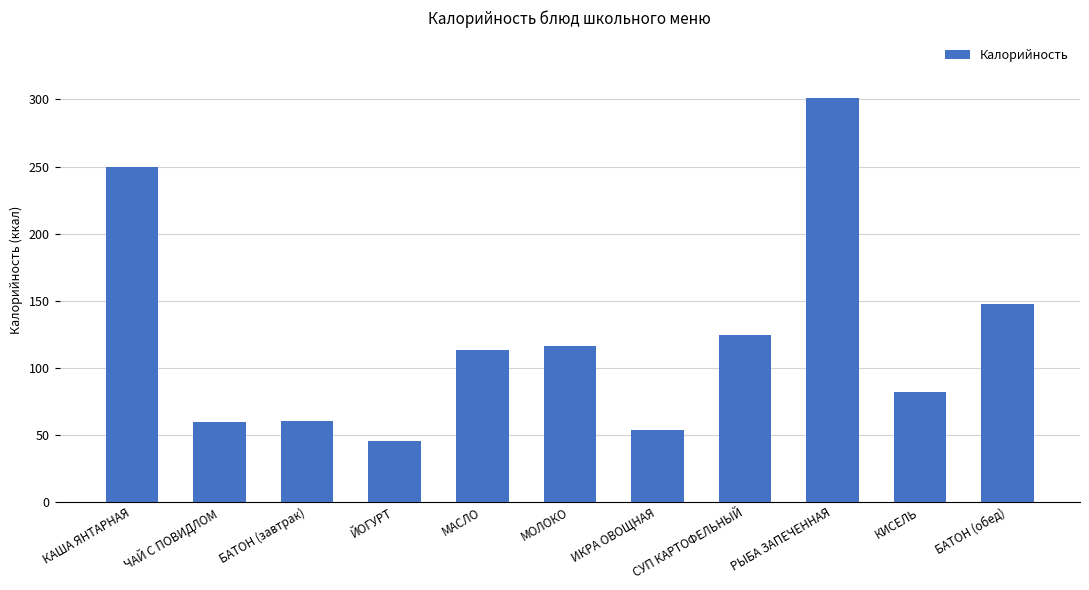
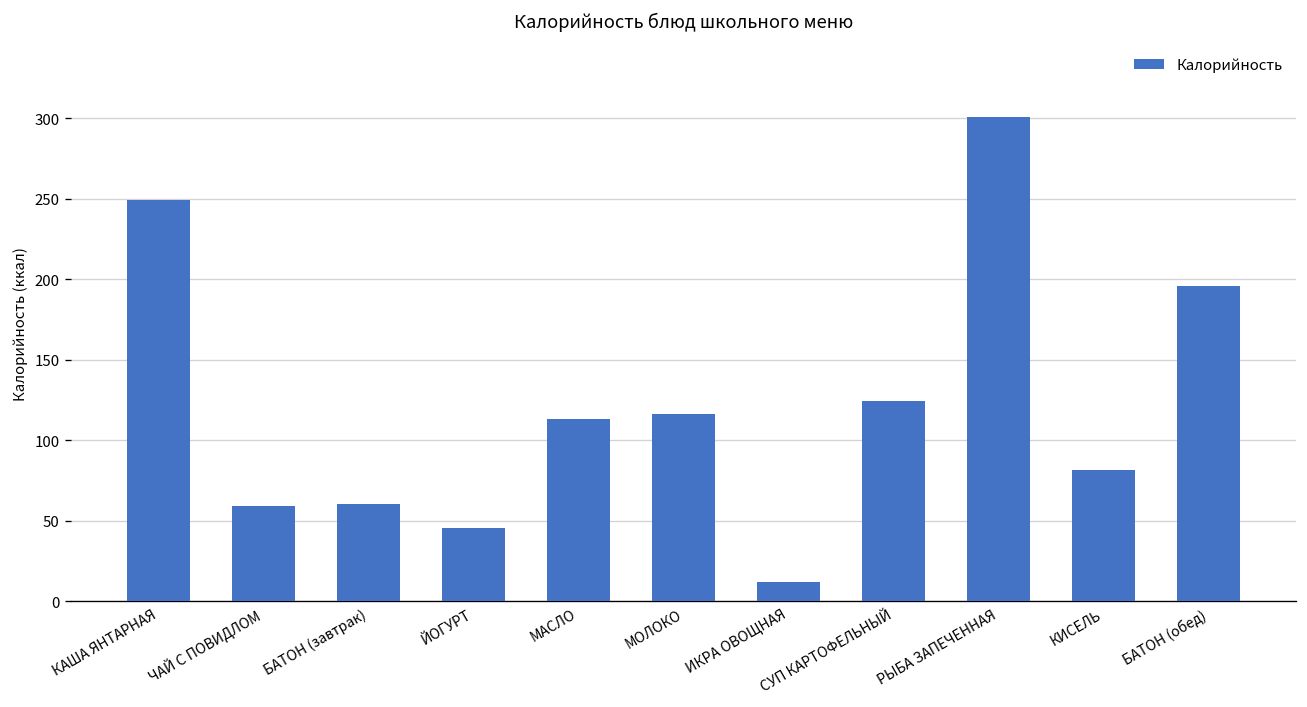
ИКРА ОВОЩНАЯ: 54 -> 12
БАТОН (обед): 148 -> 196
